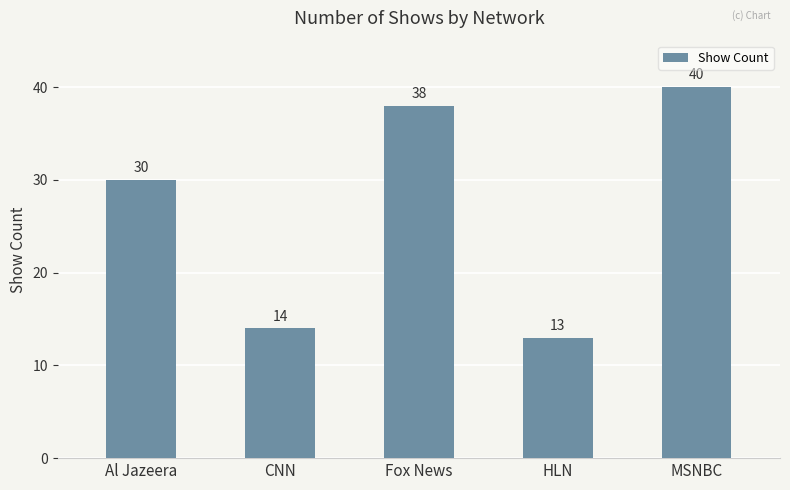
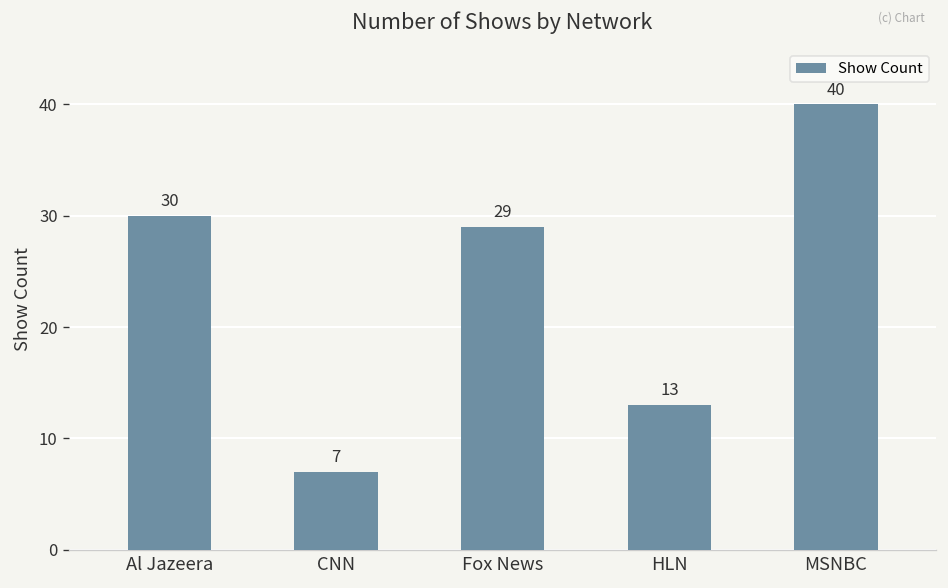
CNN: 14 -> 7
Fox News: 38 -> 29
